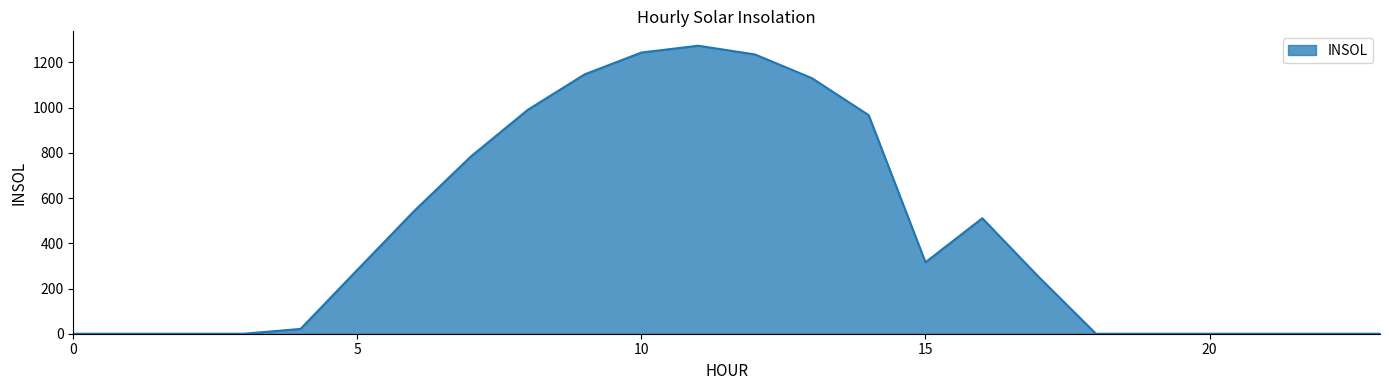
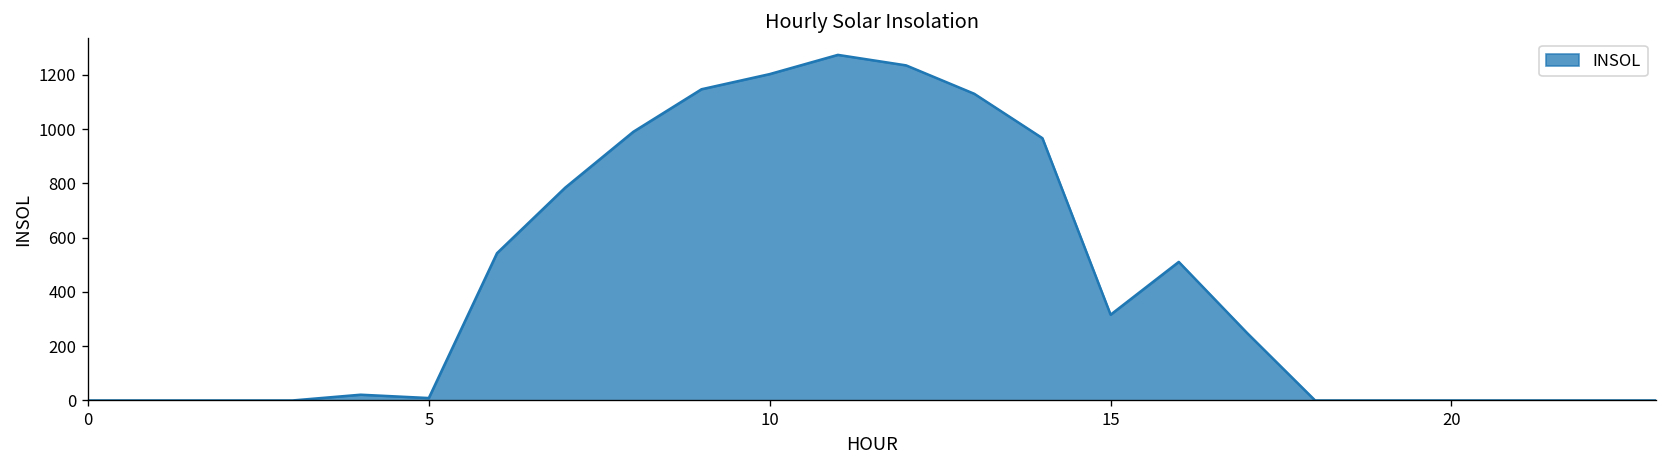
5: 280 -> 10
10: 1240 -> 1200
